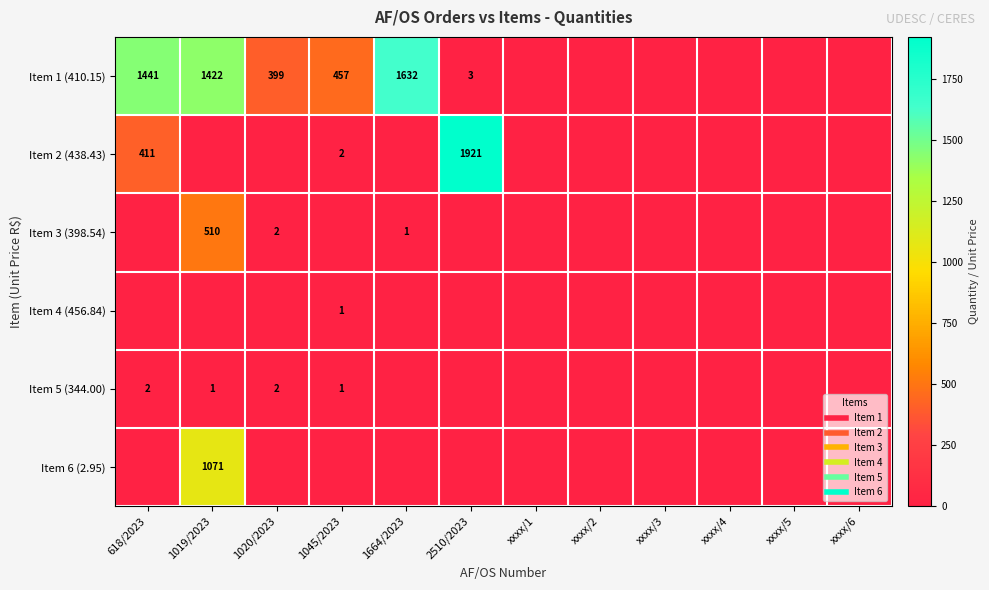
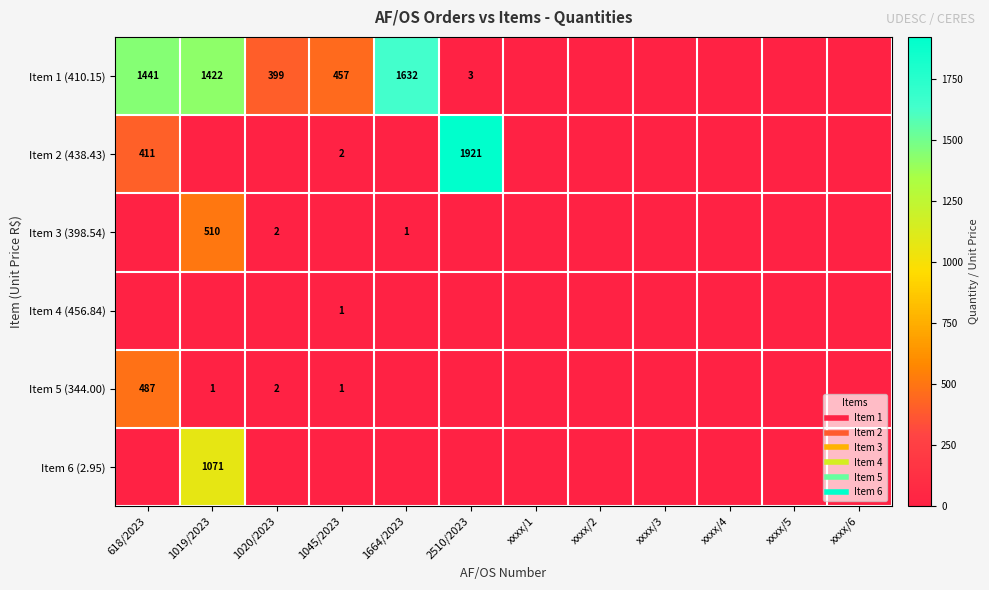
Item 5 (344.00), 618/2023: 2 -> 487
